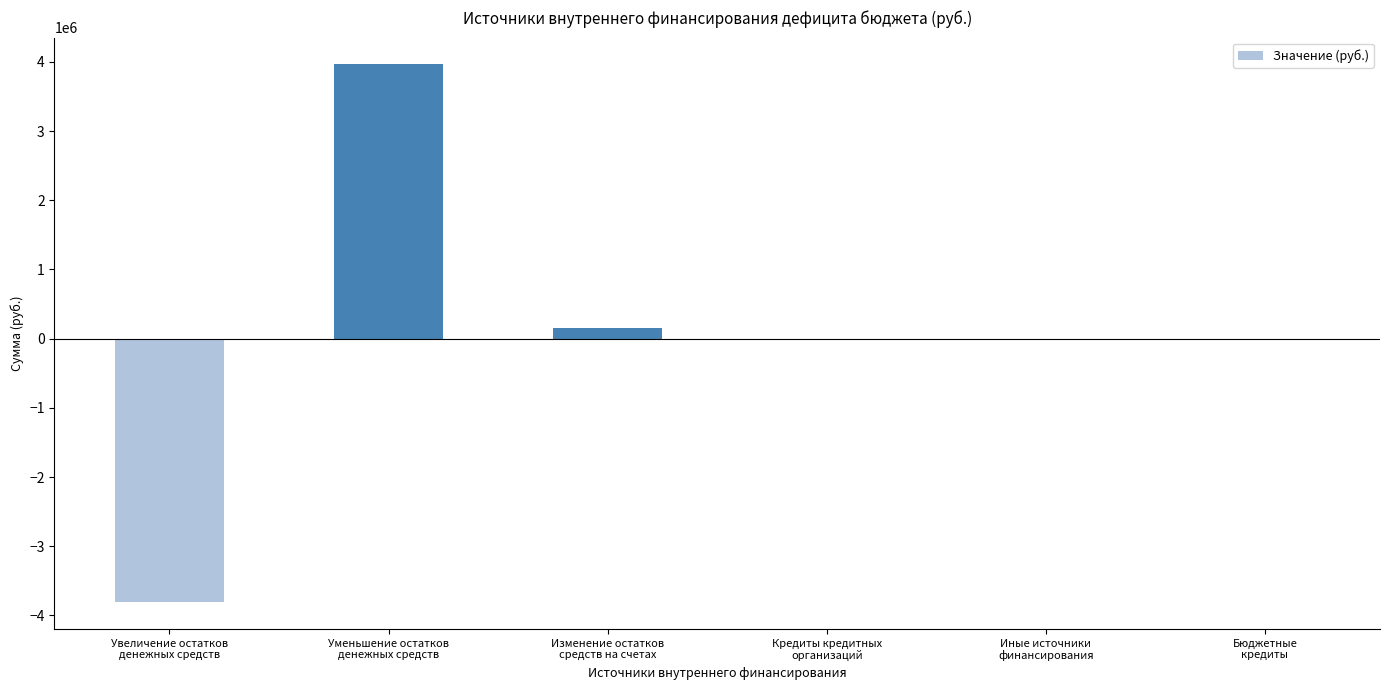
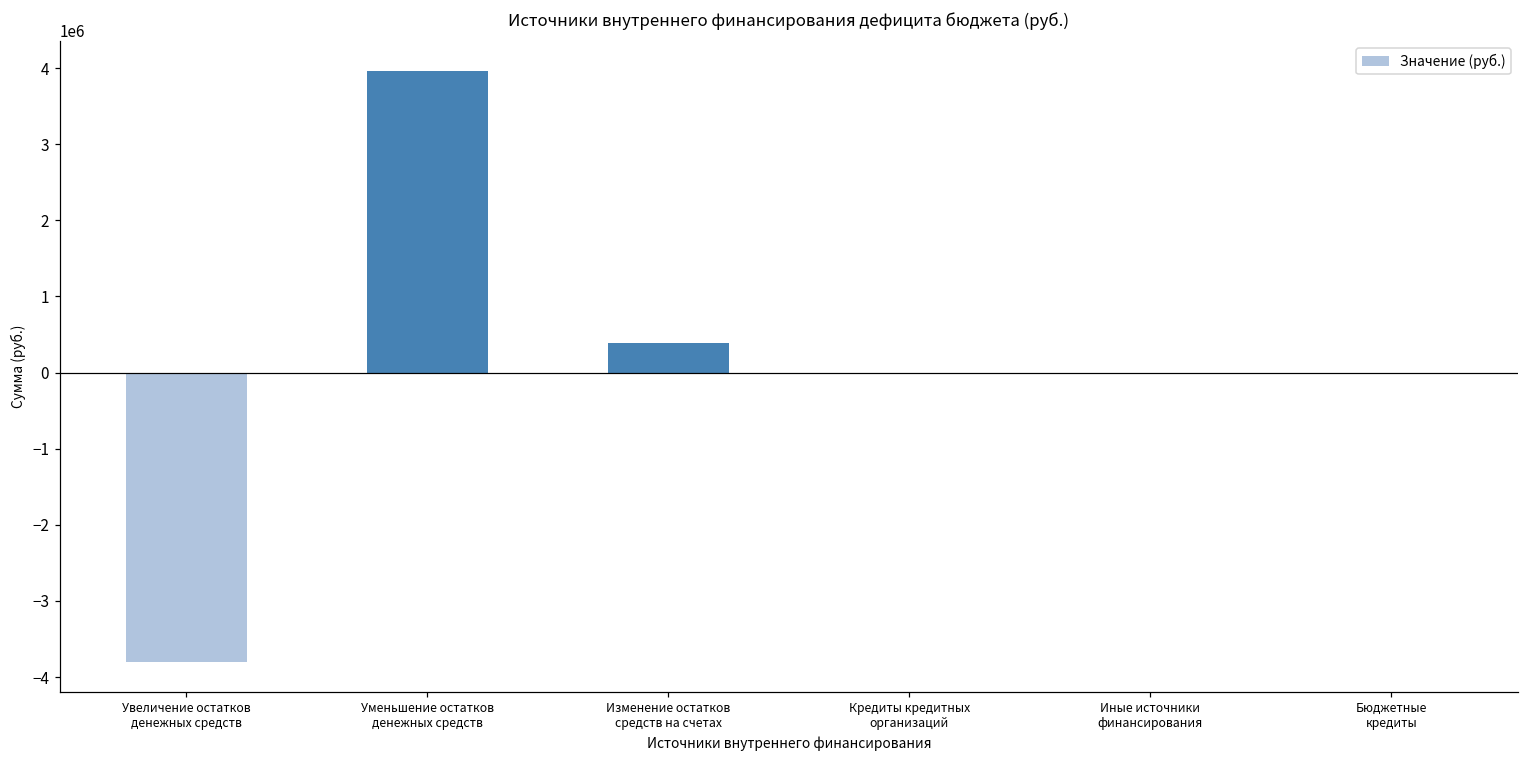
Изменение остатков средств на счетах: 200000 -> 400000
